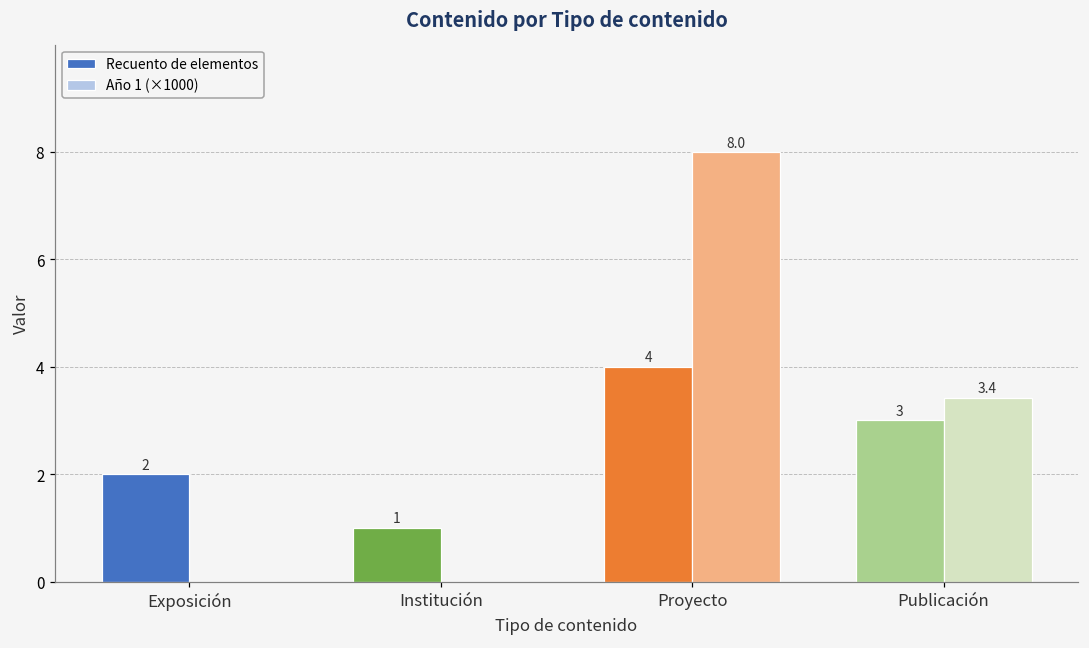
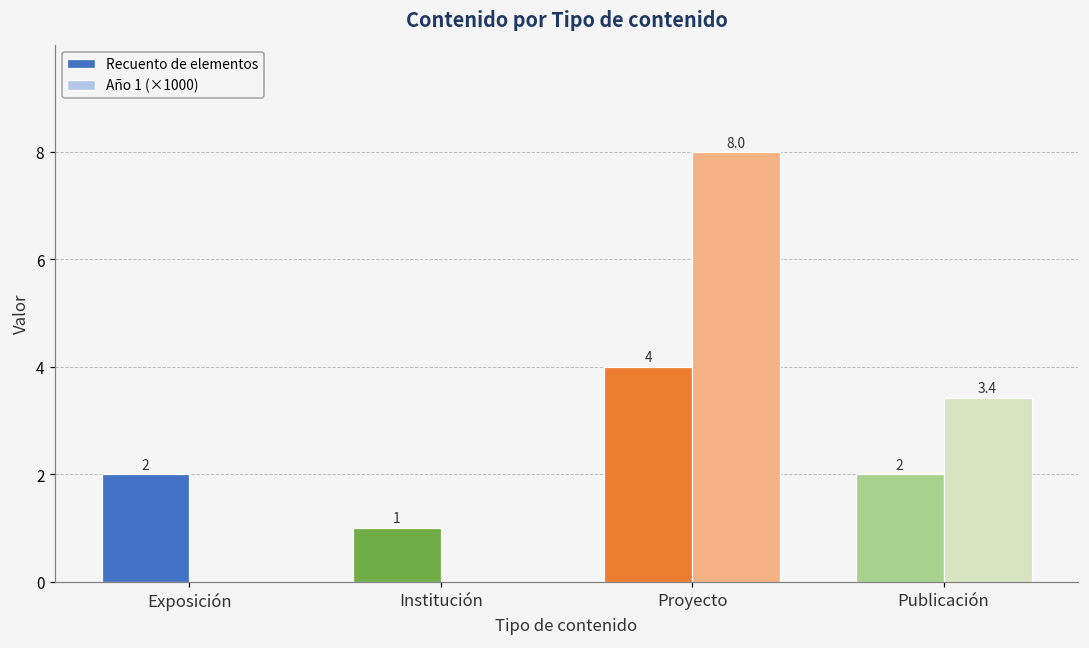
Recuento de elementos, Publicación: 3 -> 2
